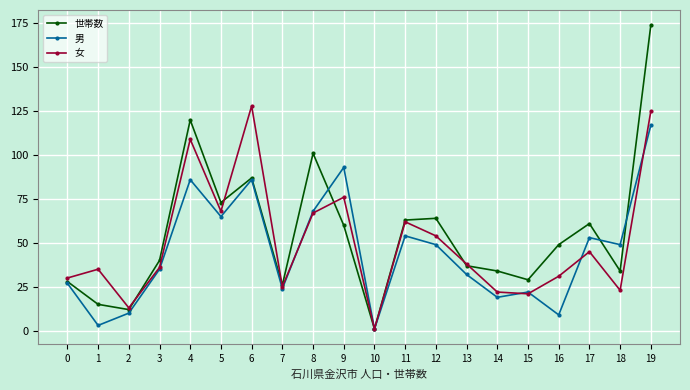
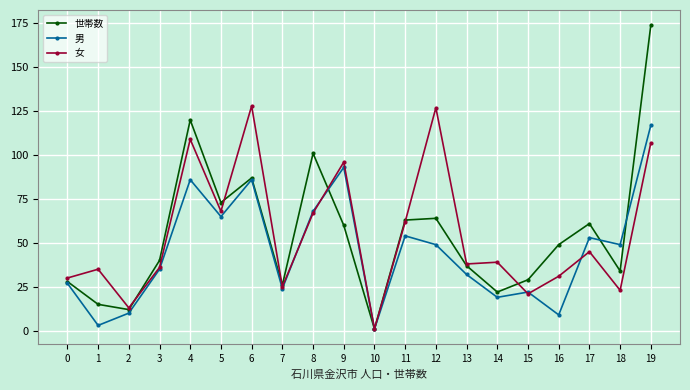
女, 9: 76 -> 96
女, 12: 54 -> 127
世帯数, 14: 34 -> 22
女, 14: 22 -> 39
女, 19: 125 -> 107
